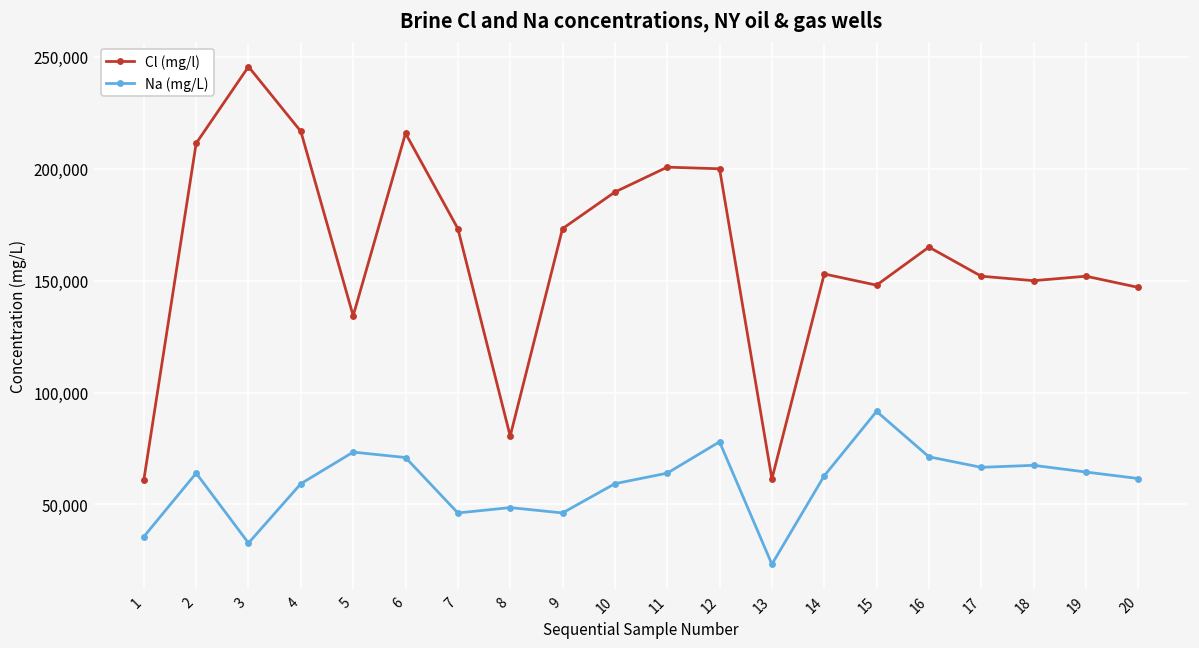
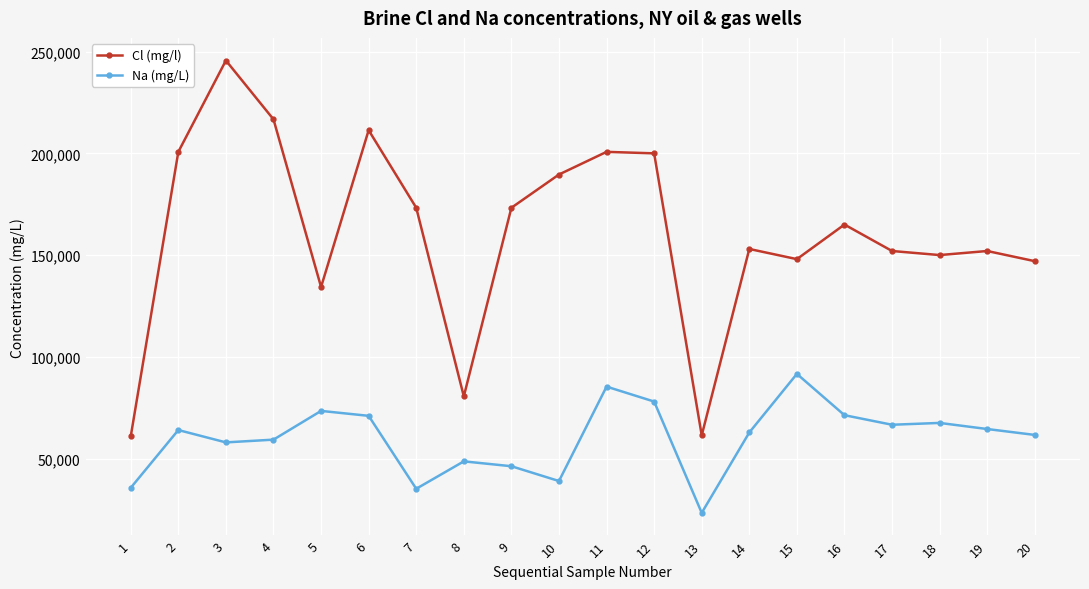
Cl (mg/l), 2: 211,000 -> 201,000
Na (mg/L), 3: 33,000 -> 58,000
Cl (mg/l), 6: 216,000 -> 211,000
Na (mg/L), 7: 46,000 -> 35,000
Na (mg/L), 10: 59,000 -> 39,000
Na (mg/L), 11: 64,000 -> 85,000
